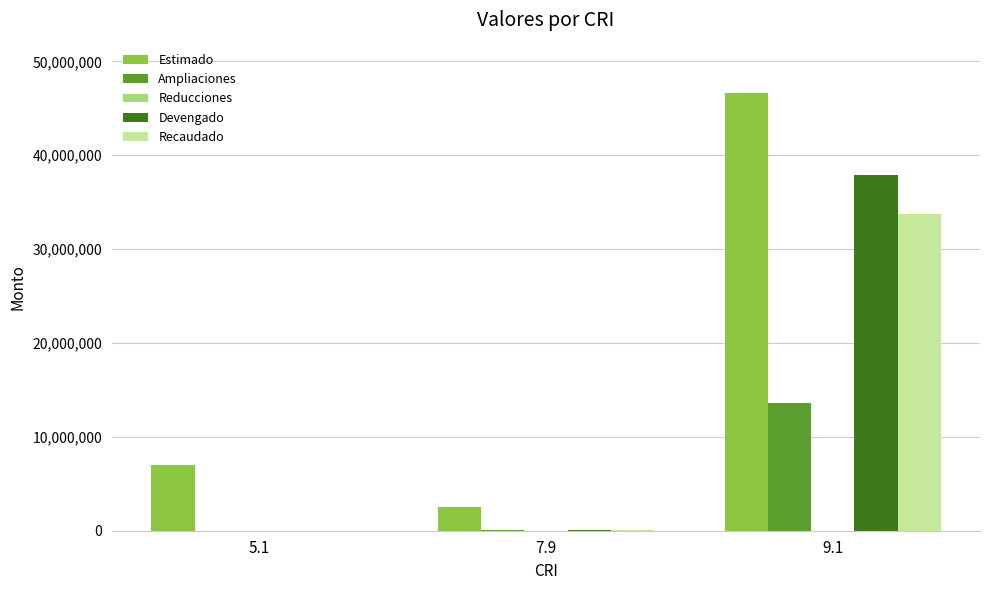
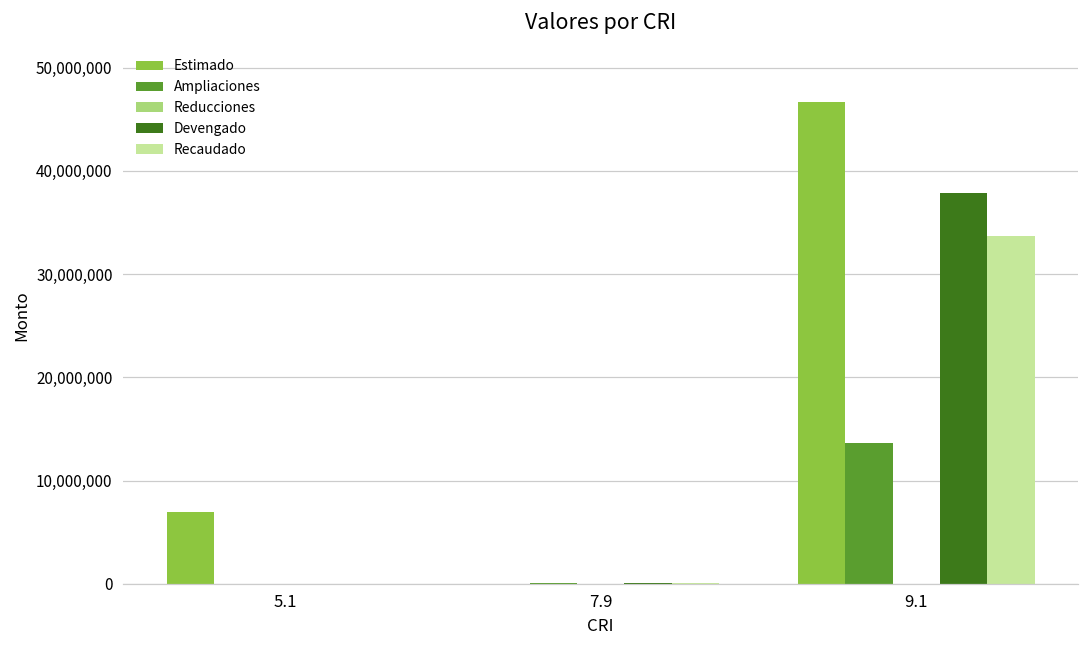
Estimado, 7.9: 3,000,000 -> 0
